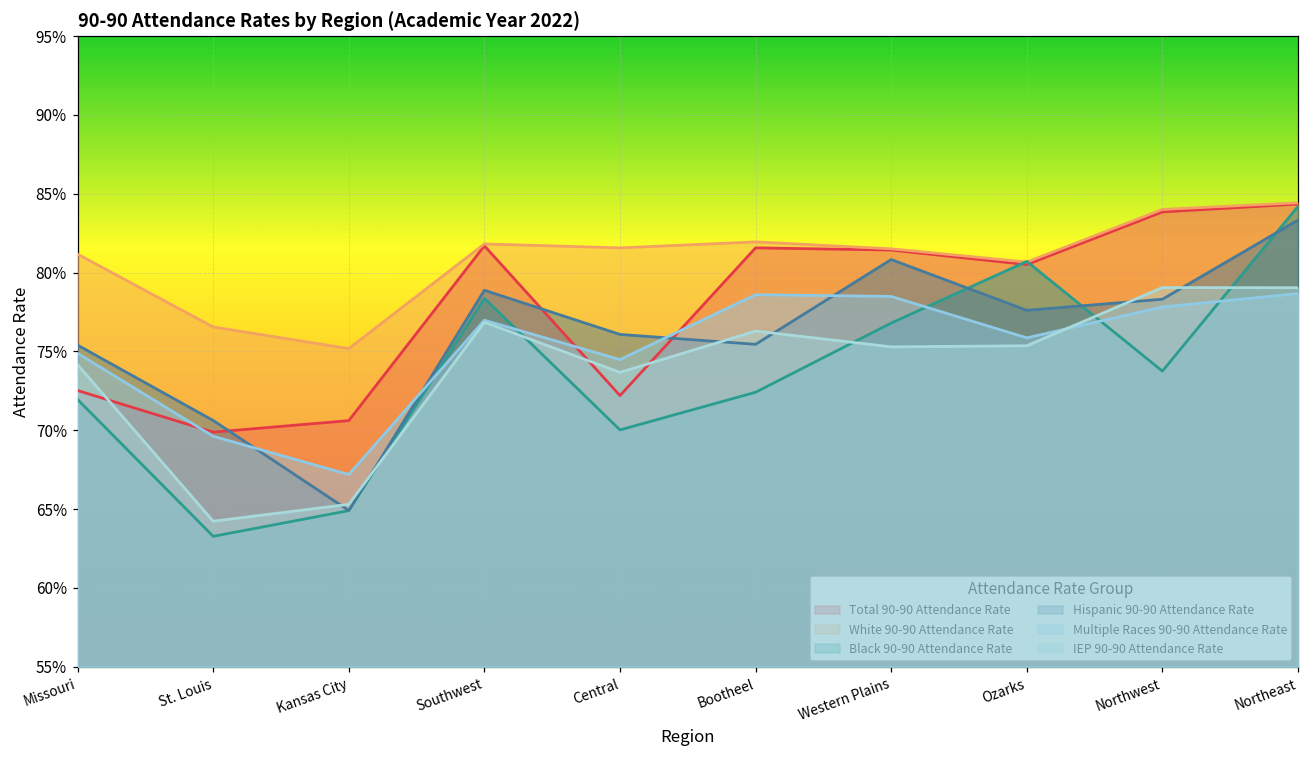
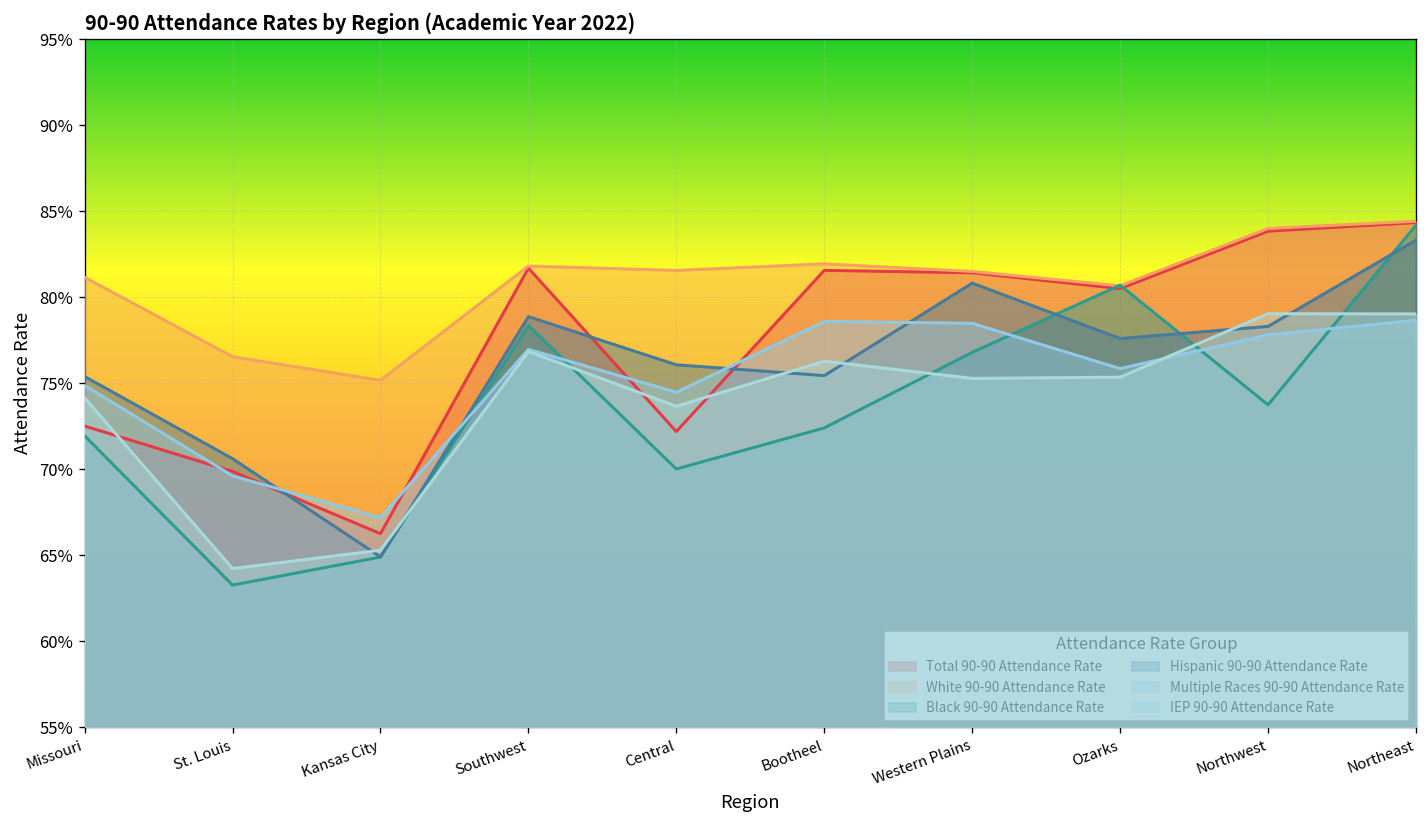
Total 90-90 Attendance Rate, Kansas City: 70.6% -> 66.3%
